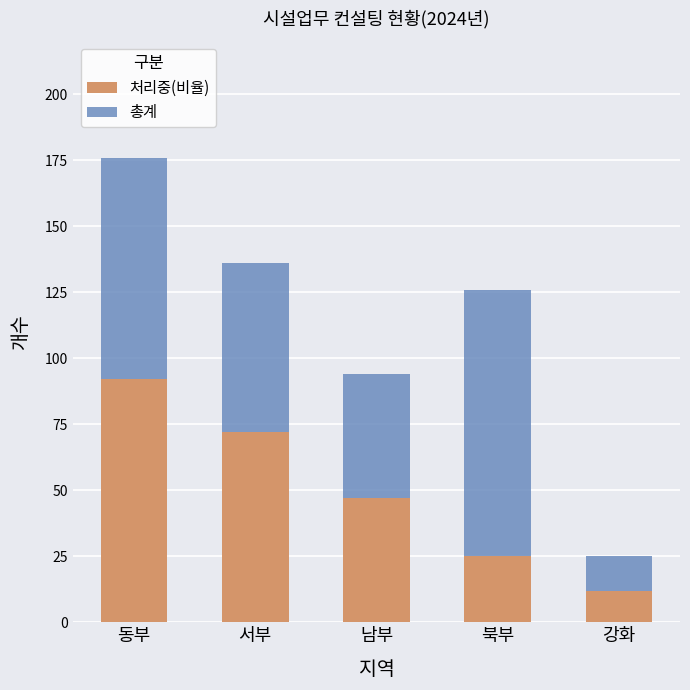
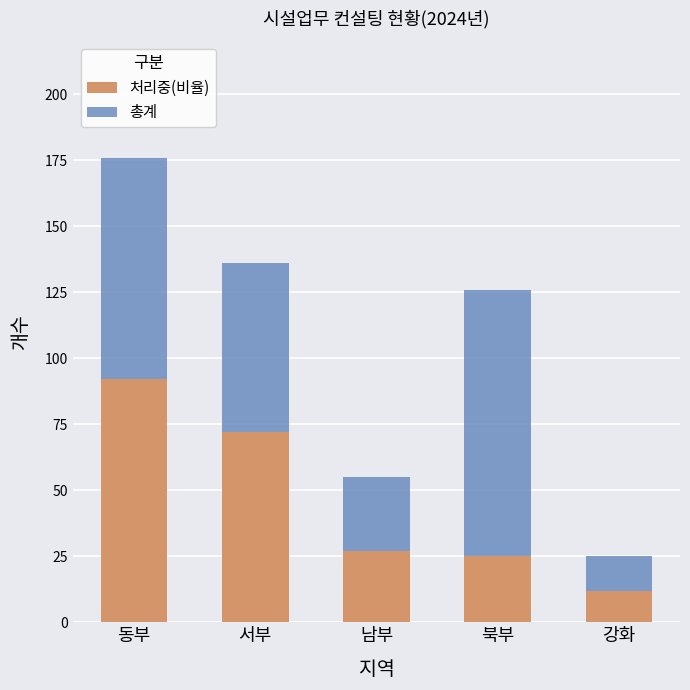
처리중(비율), 남부: 47 -> 27
총계, 남부: 94 -> 55
